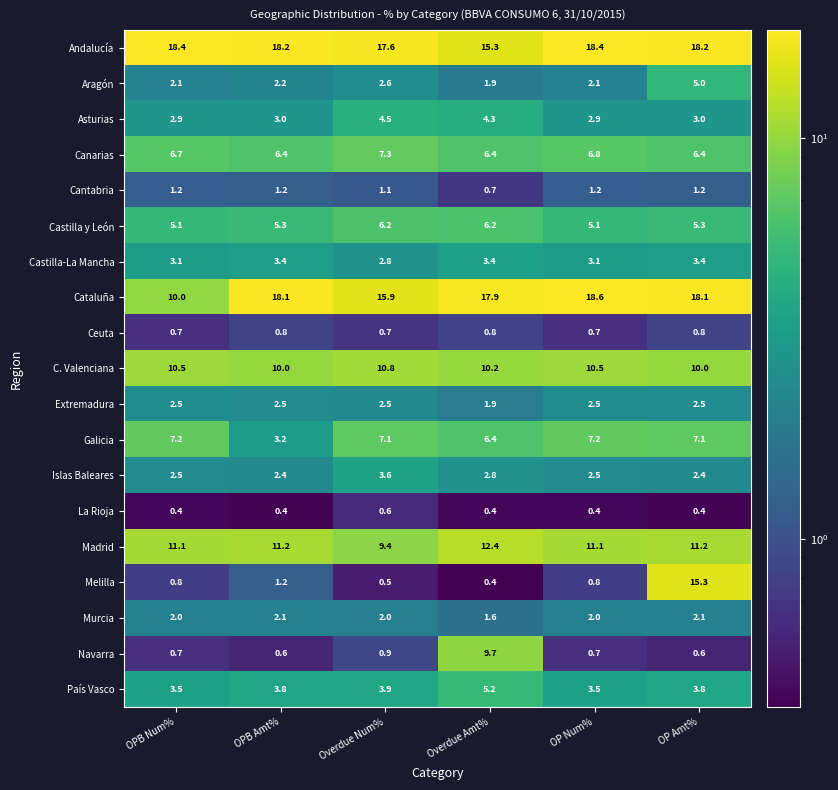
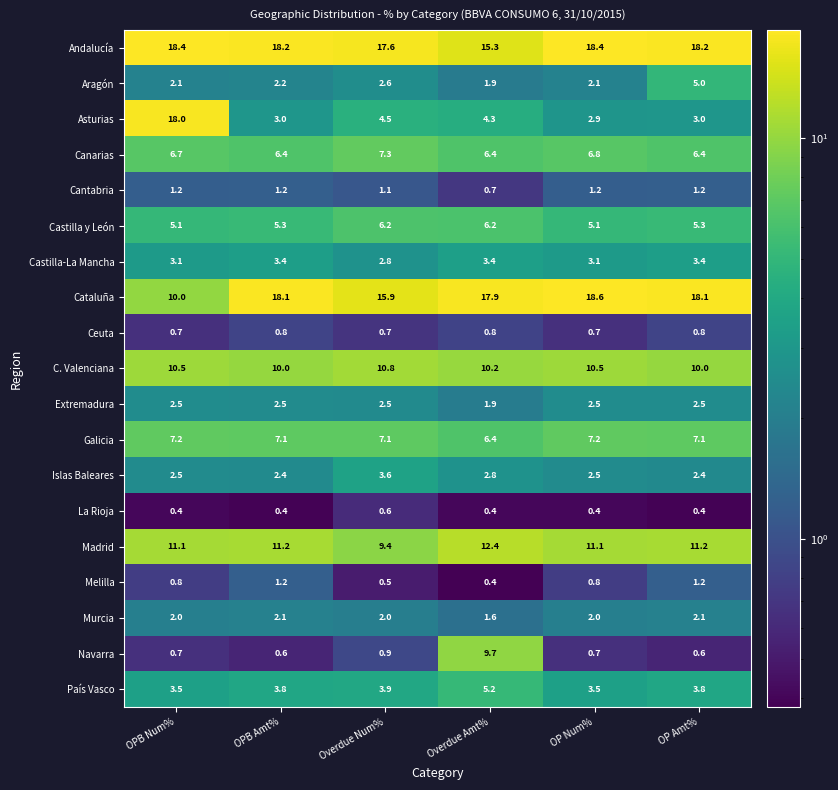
Asturias, OPB Num%: 2.9 -> 18.0
Galicia, OPB Amt%: 3.2 -> 7.1
Melilla, OP Amt%: 15.3 -> 1.2
